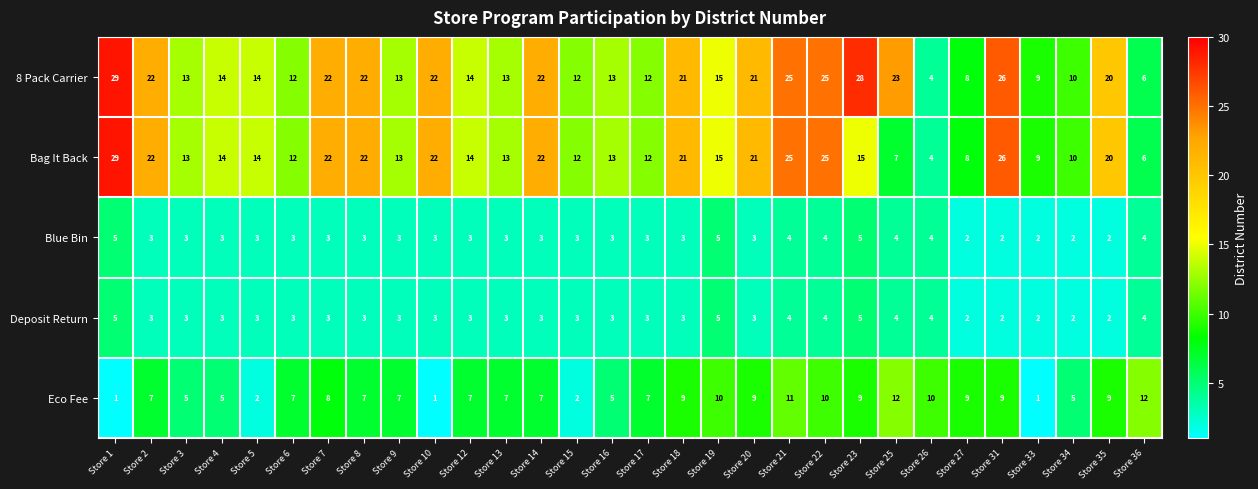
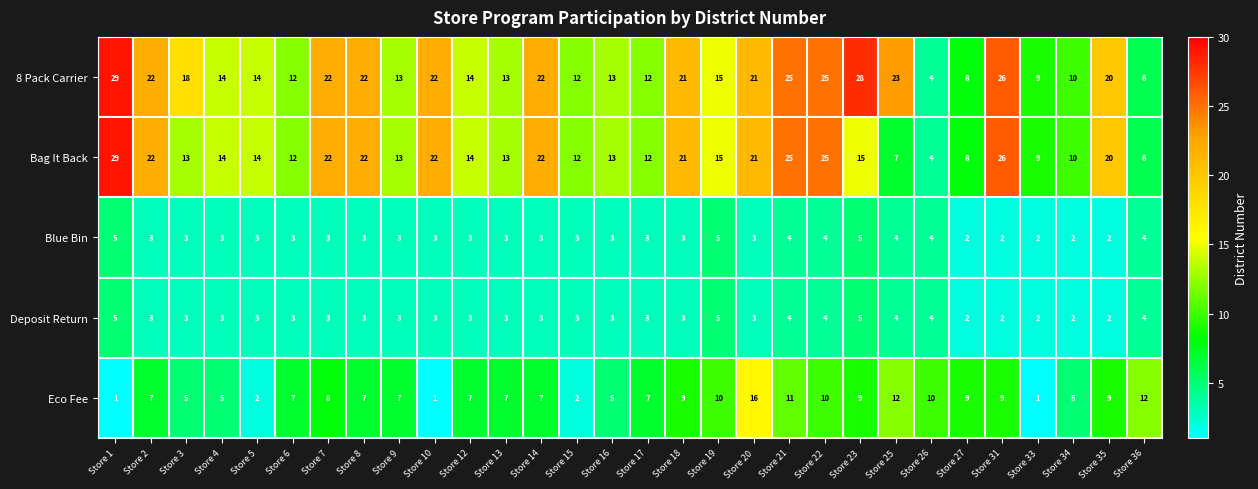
8 Pack Carrier, Store 3: 13 -> 18
Eco Fee, Store 20: 9 -> 16
